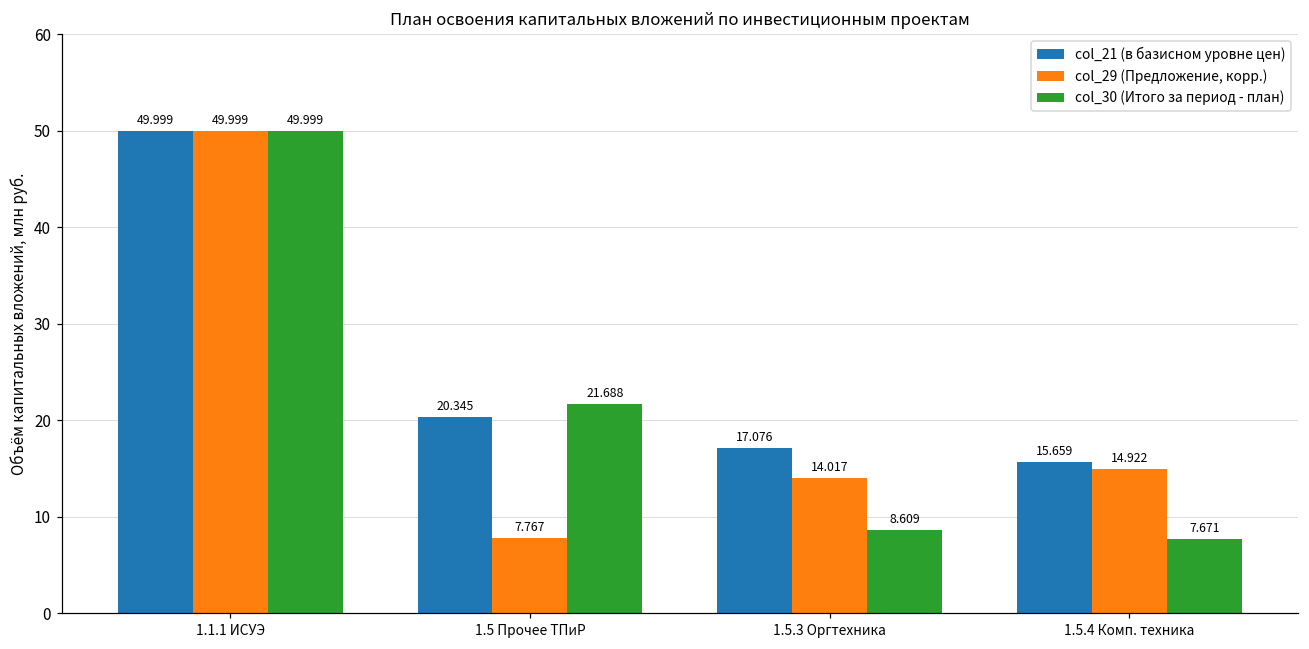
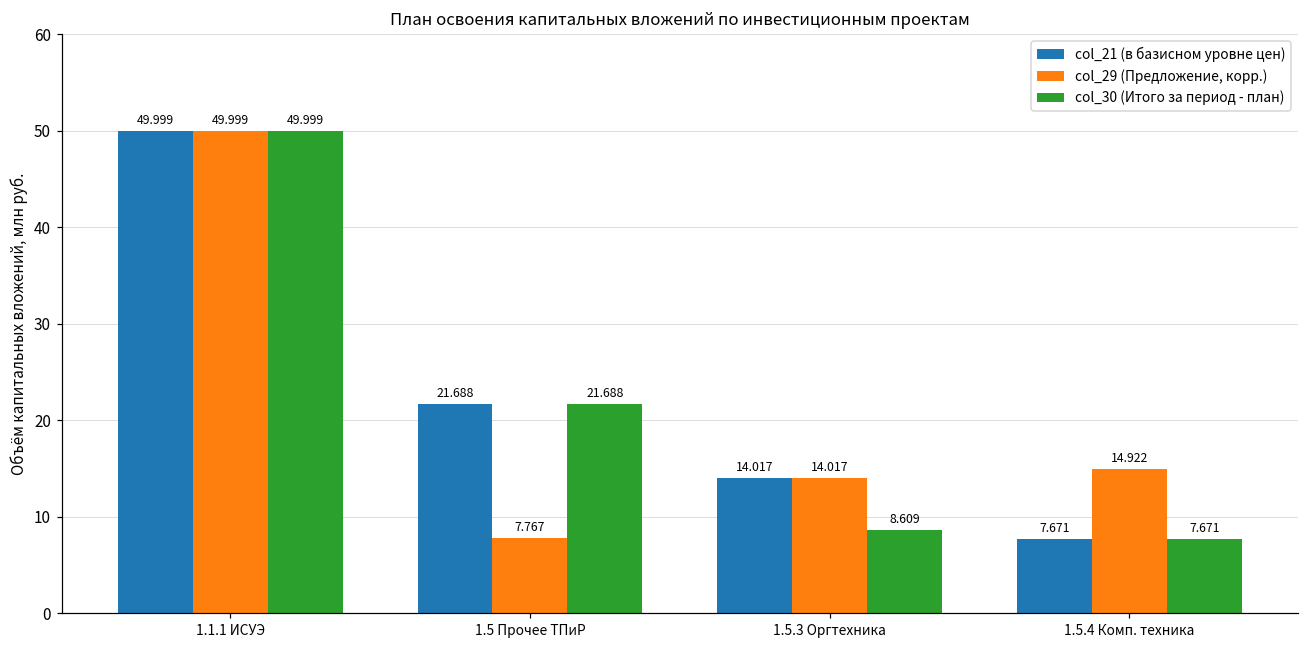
col_21 (в базисном уровне цен), 1.5 Прочее ТПиР: 20.345 -> 21.688
col_21 (в базисном уровне цен), 1.5.3 Оргтехника: 17.076 -> 14.017
col_21 (в базисном уровне цен), 1.5.4 Комп. техника: 15.659 -> 7.671
